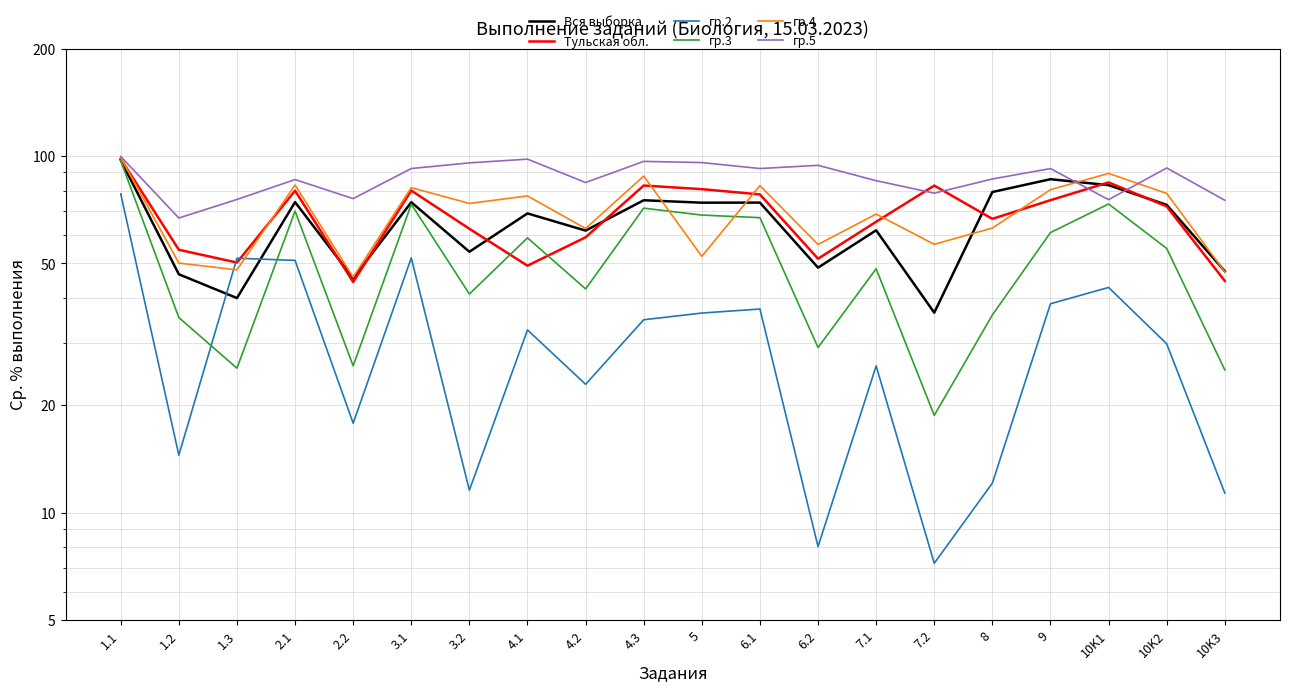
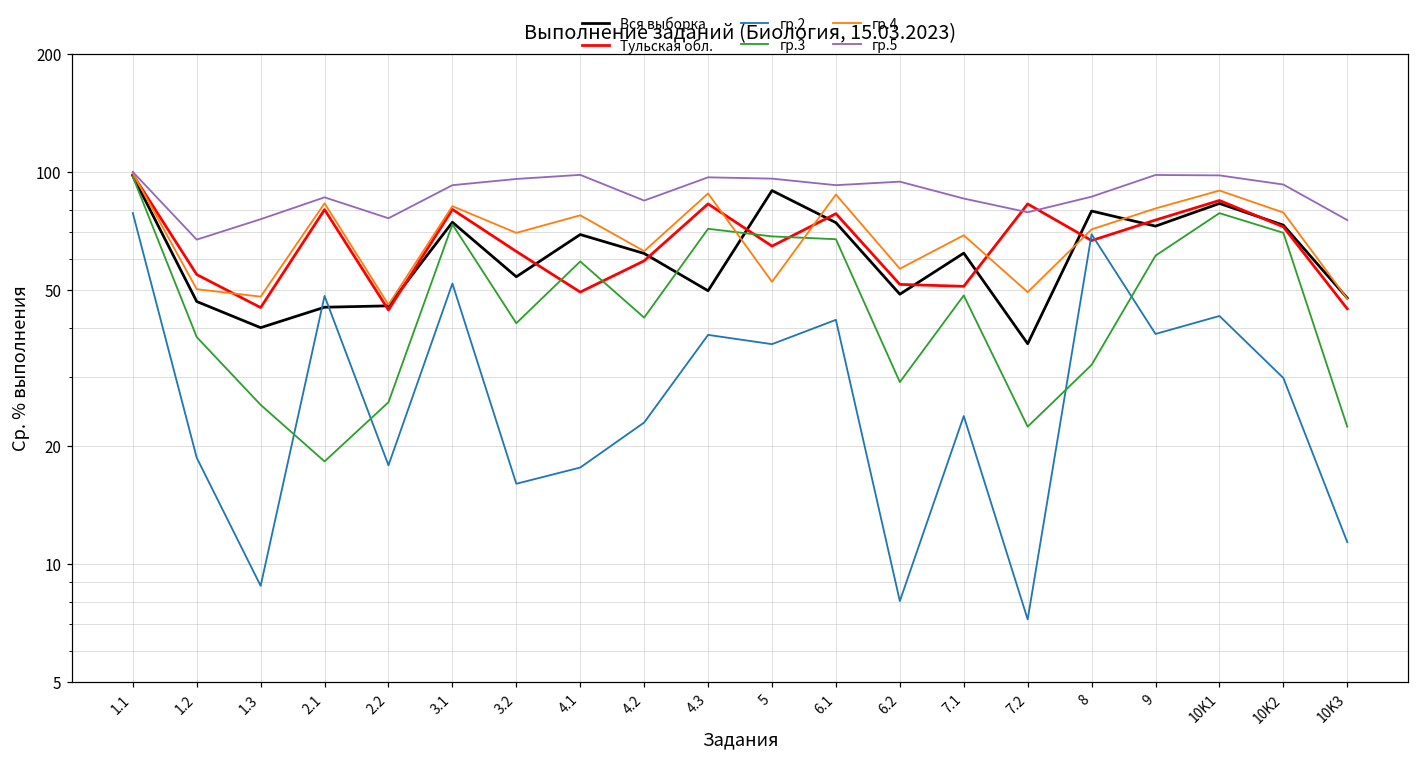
гр.2, 1.2: 14.5 -> 19
гр.3, 1.2: 35 -> 38
Тульская обл., 1.3: 50 -> 45
гр.2, 1.3: 52 -> 8.8
Вся выборка, 2.1: 74 -> 45
гр.2, 2.1: 51 -> 48
гр.3, 2.1: 70 -> 18
гр.2, 3.2: 11.6 -> 16
гр.4, 3.2: 74 -> 70
гр.2, 4.1: 33 -> 18
Вся выборка, 4.3: 75 -> 50
гр.2, 4.3: 35 -> 38
Вся выборка, 5: 74 -> 89
Тульская обл., 5: 81 -> 65
гр.2, 6.1: 37 -> 42
гр.4, 6.1: 83 -> 87
Тульская обл., 7.1: 65 -> 51
гр.2, 7.1: 26 -> 24
гр.3, 7.2: 19 -> 22
гр.4, 7.2: 57 -> 49
гр.2, 8: 12.1 -> 69
гр.3, 8: 36 -> 32
гр.4, 8: 63 -> 71
Вся выборка, 9: 86 -> 73
гр.5, 9: 92 -> 98
гр.3, 10K1: 73 -> 78
гр.5, 10K1: 76 -> 98
гр.3, 10K2: 55 -> 70
гр.3, 10K3: 25 -> 22
